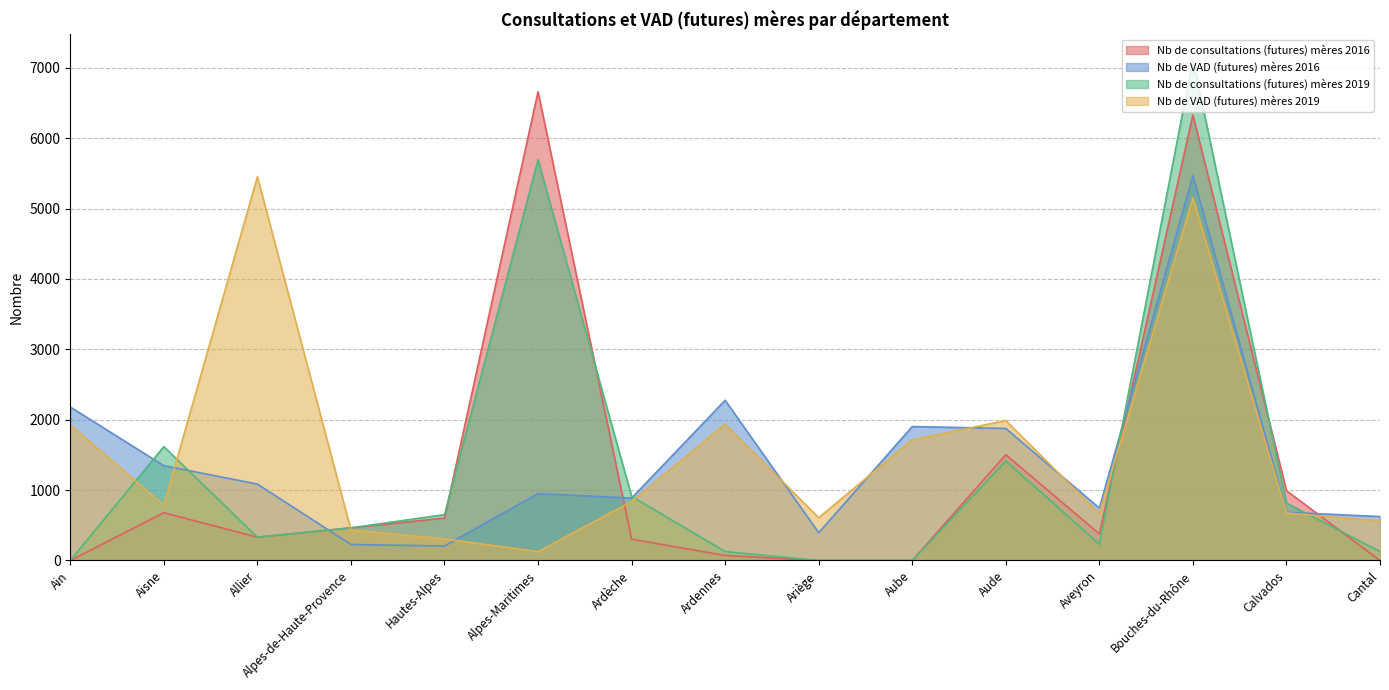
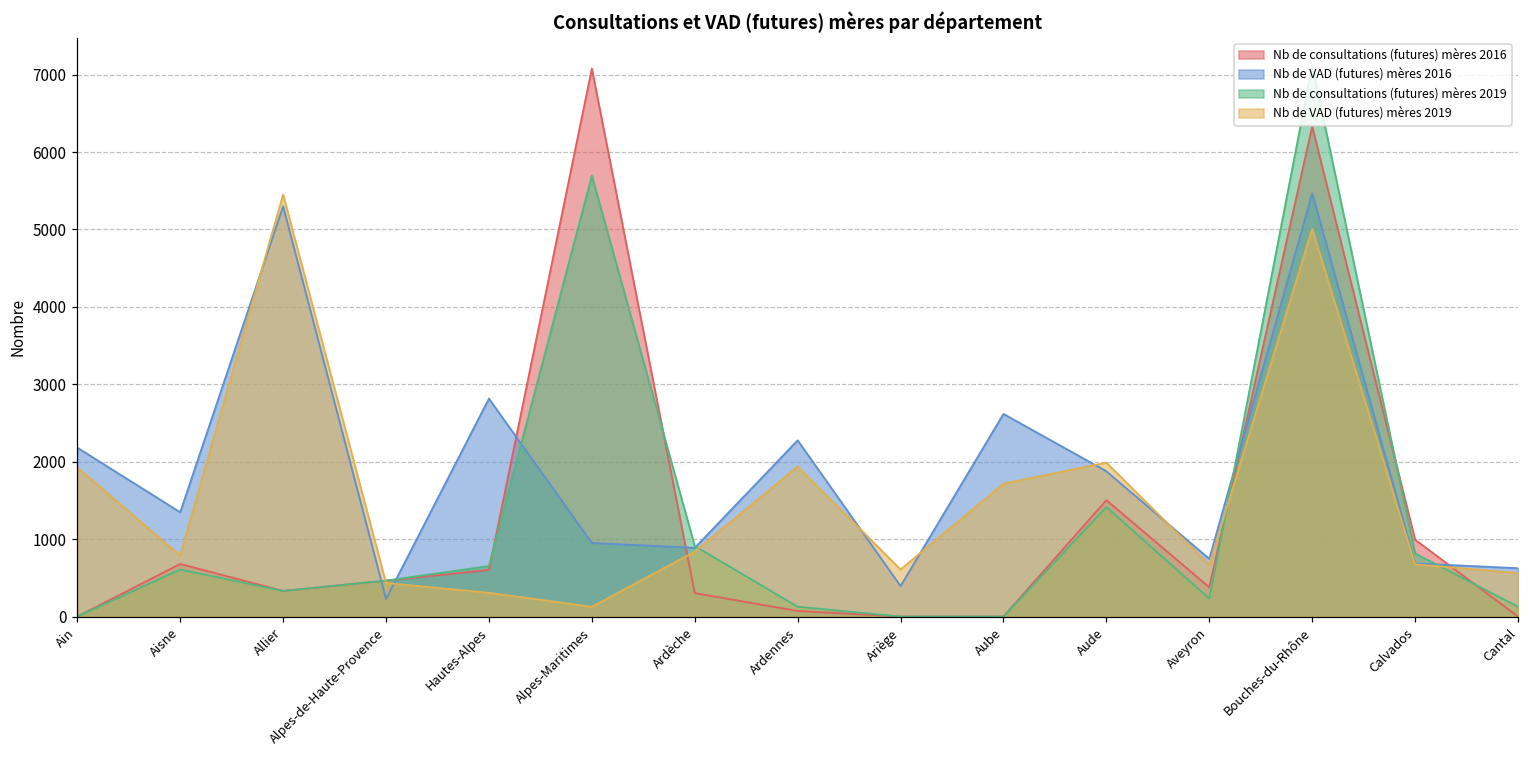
Nb de consultations (futures) mères 2019, Aisne: 1600 -> 600
Nb de VAD (futures) mères 2016, Allier: 1100 -> 5300
Nb de VAD (futures) mères 2016, Hautes-Alpes: 200 -> 2800
Nb de consultations (futures) mères 2016, Alpes-Maritimes: 6700 -> 7100
Nb de VAD (futures) mères 2016, Aube: 1900 -> 2600
Nb de VAD (futures) mères 2019, Bouches-du-Rhône: 5200 -> 5000
